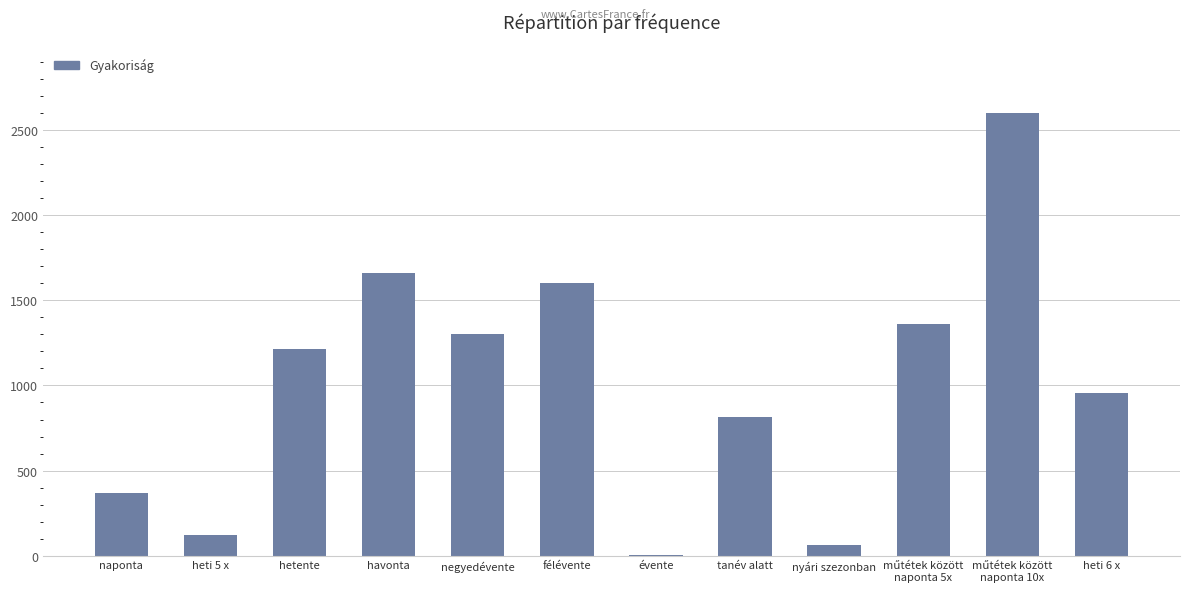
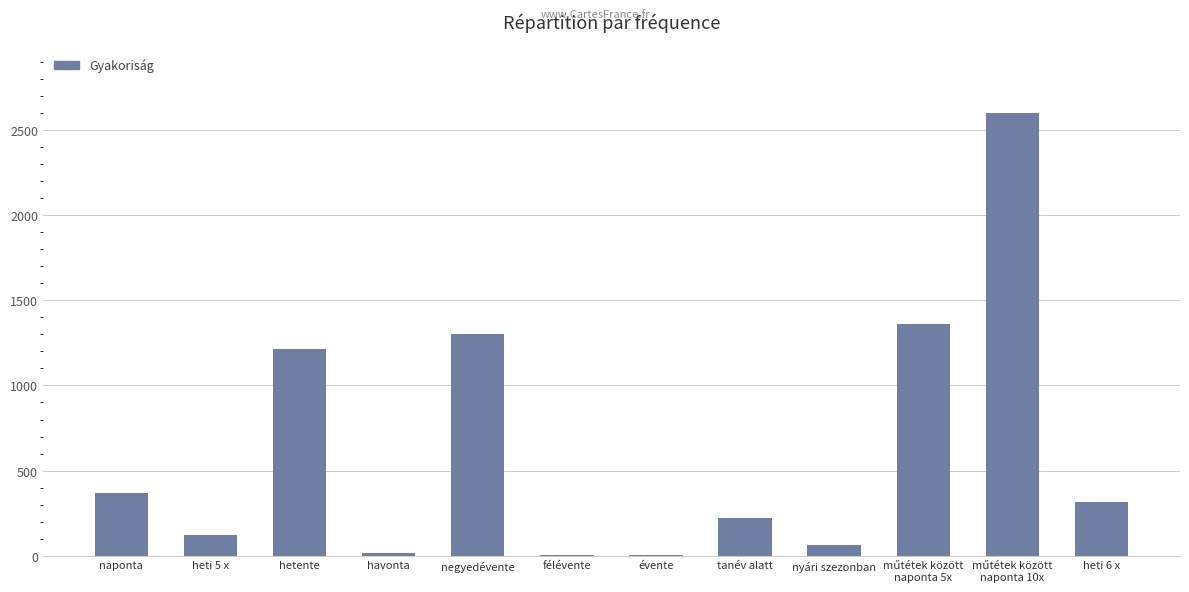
havonta: 1660 -> 10
félévente: 1600 -> 0
tanév alatt: 810 -> 220
heti 6 x: 950 -> 310
